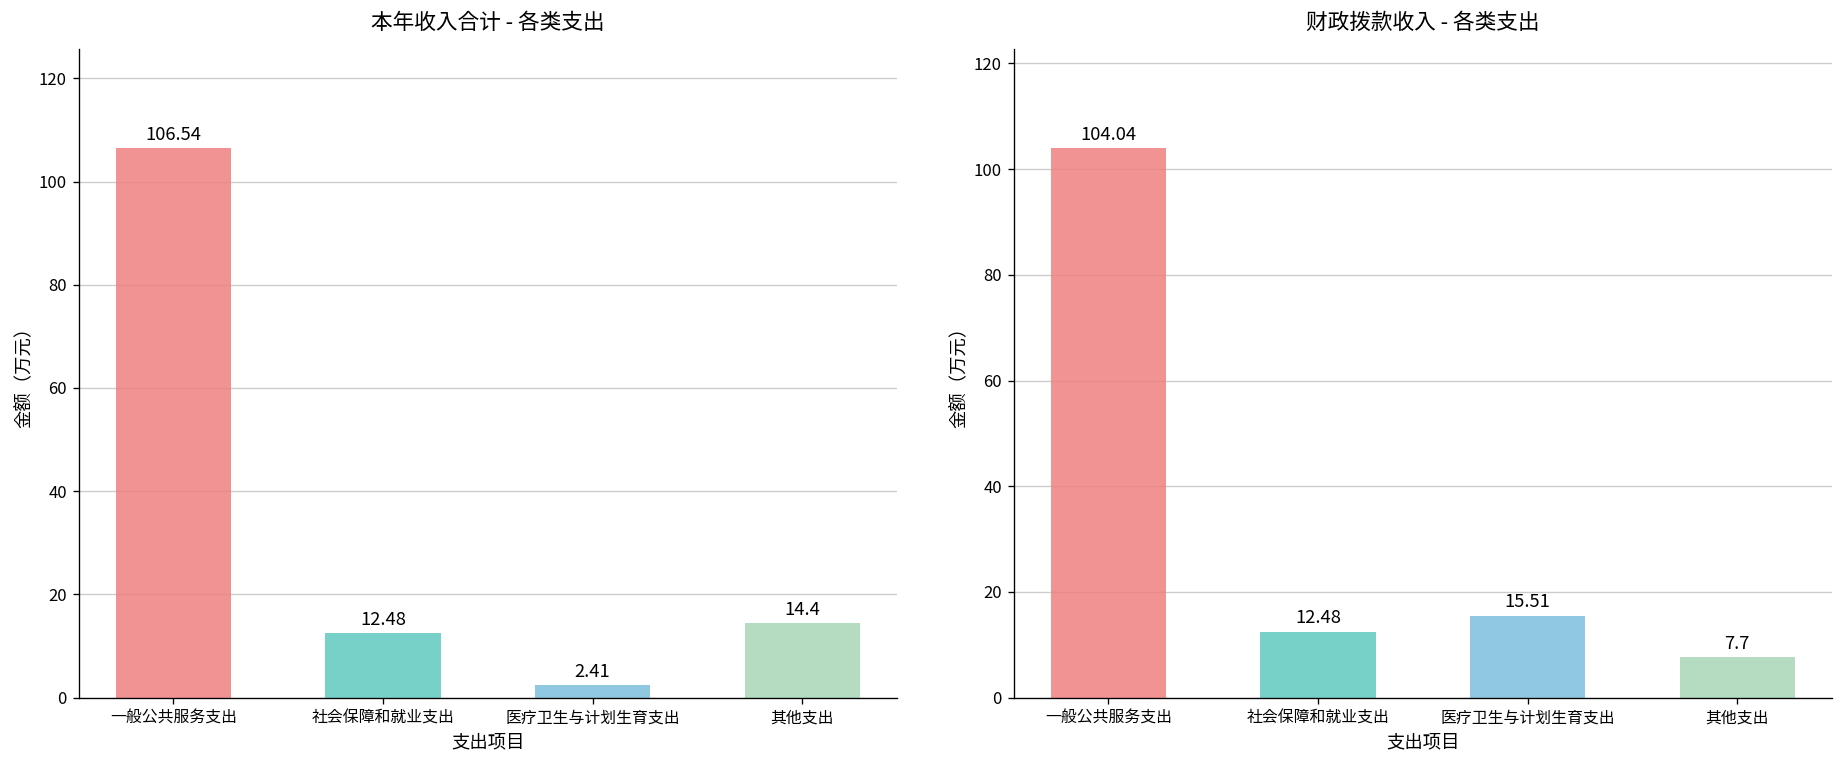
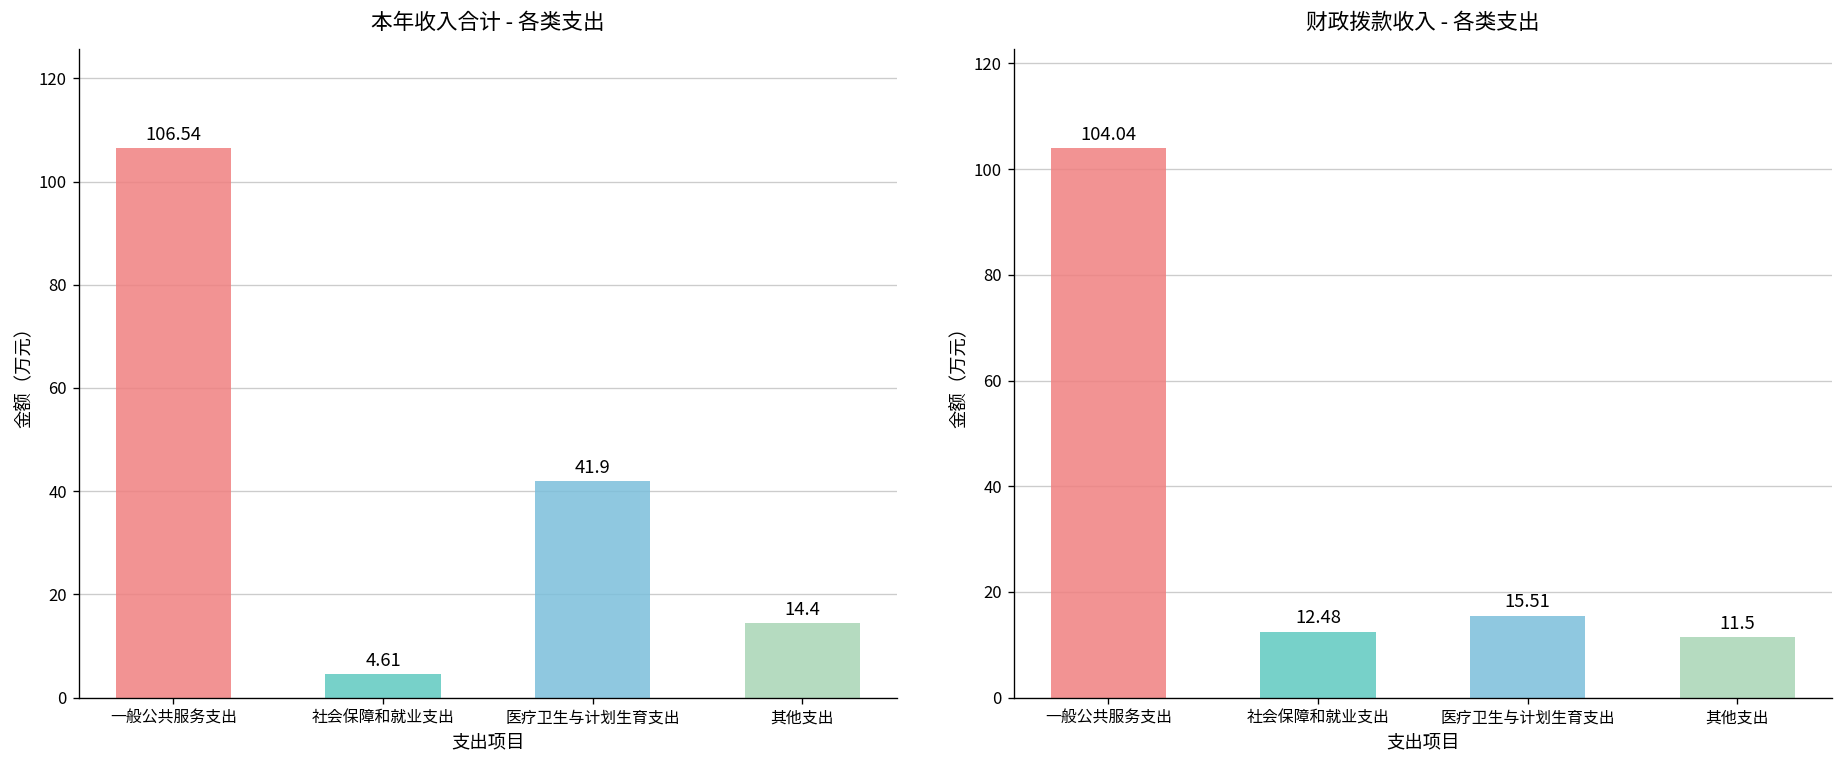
本年收入合计 - 各类支出, 社会保障和就业支出: 12.48 -> 4.61
本年收入合计 - 各类支出, 医疗卫生与计划生育支出: 2.41 -> 41.9
财政拨款收入 - 各类支出, 其他支出: 7.7 -> 11.5
